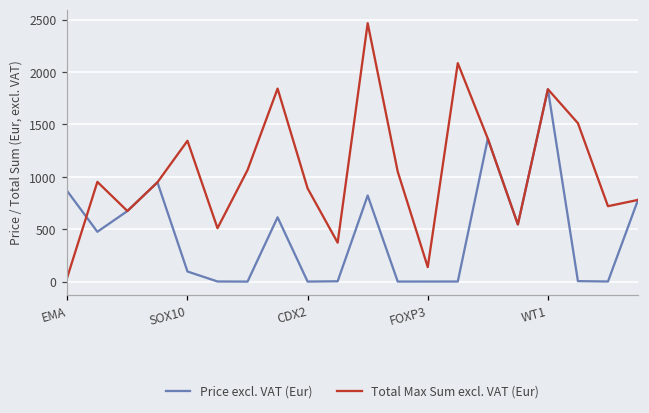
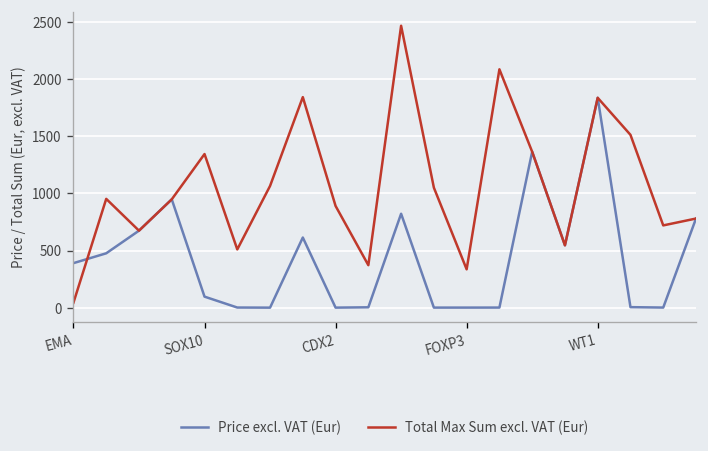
Price excl. VAT (Eur), EMA: 900 -> 400
Total Max Sum excl. VAT (Eur), FOXP3: 100 -> 300
